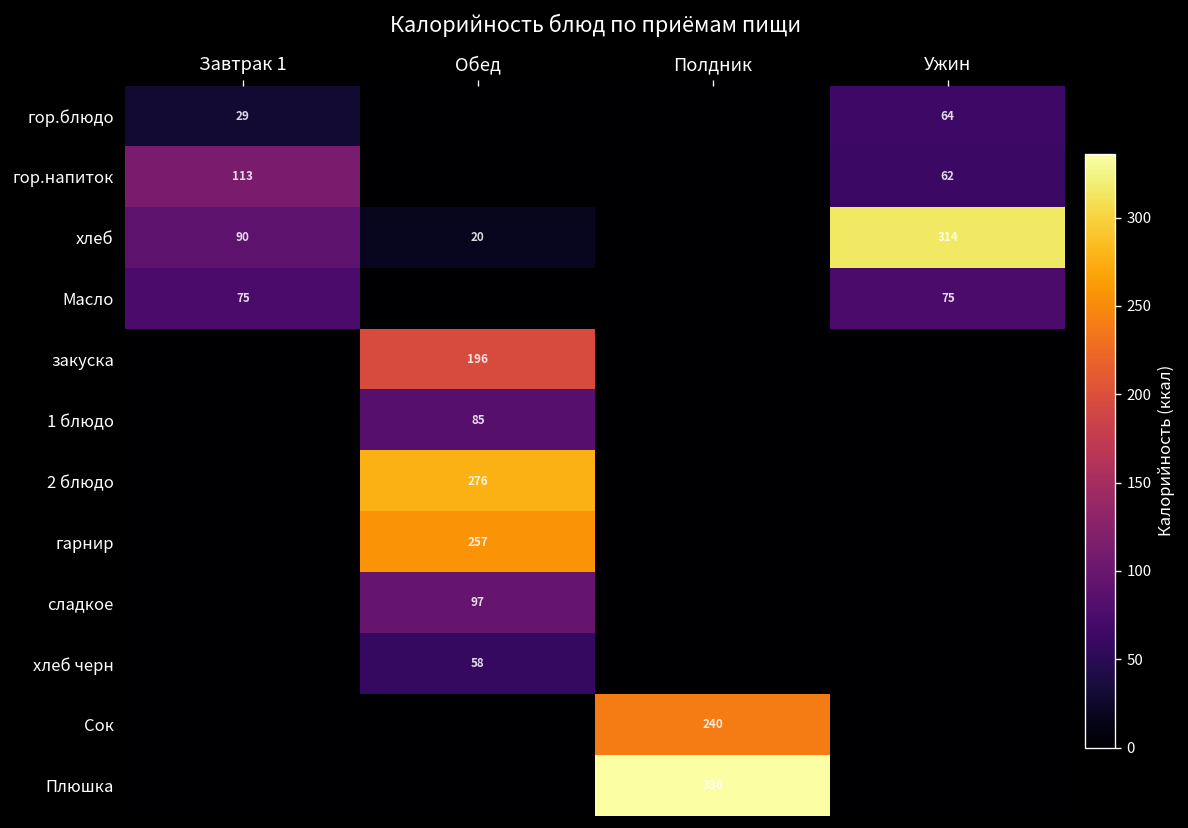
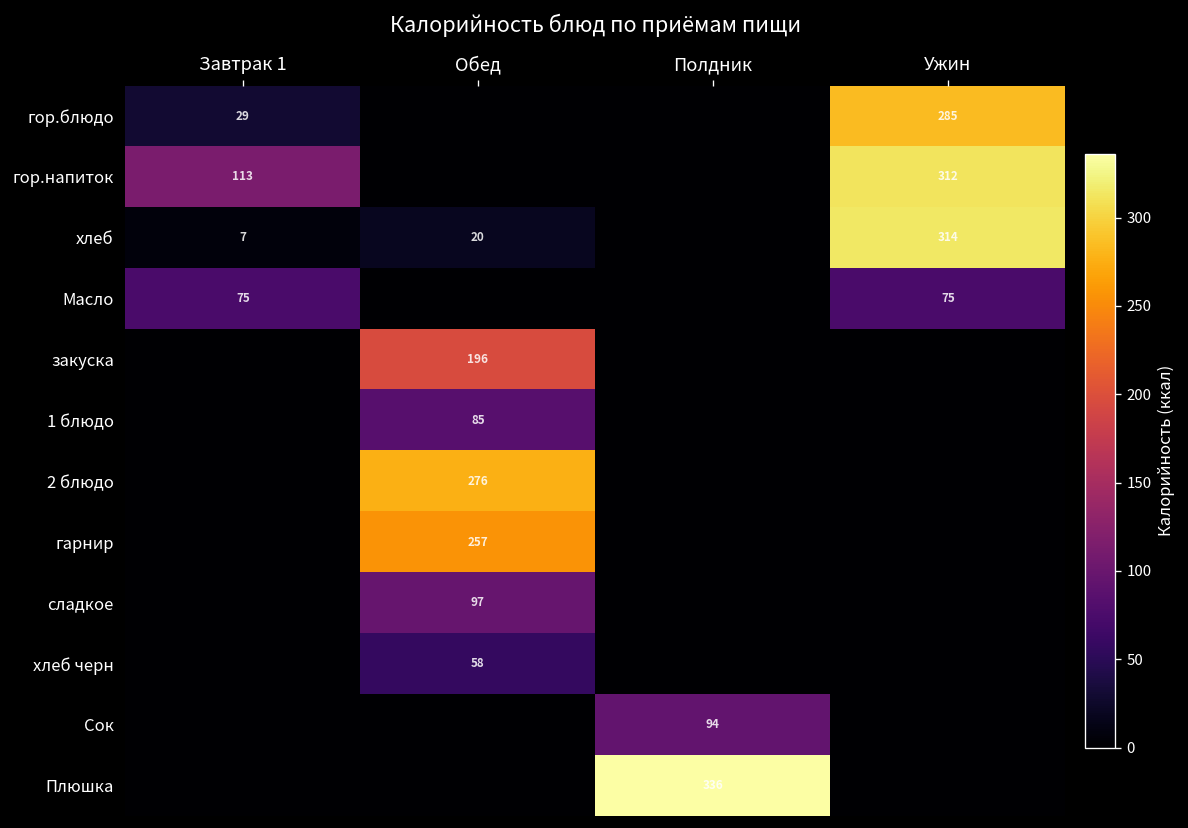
гор.блюдо, Ужин: 64 -> 285
гор.напиток, Ужин: 62 -> 312
хлеб, Завтрак 1: 90 -> 7
Сок, Полдник: 240 -> 94
